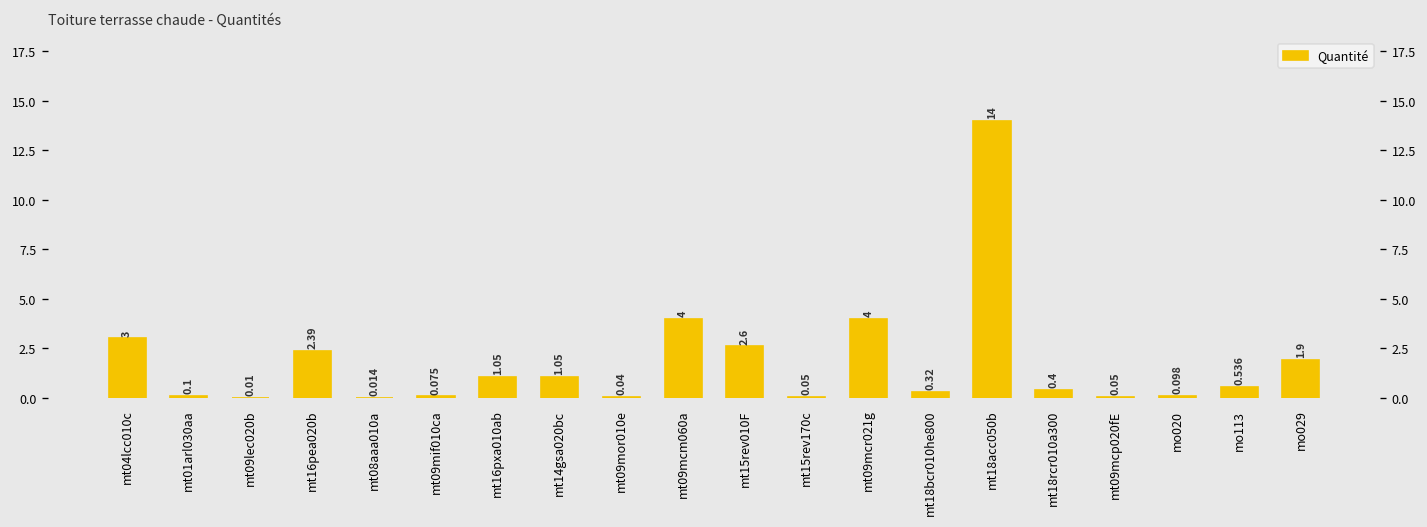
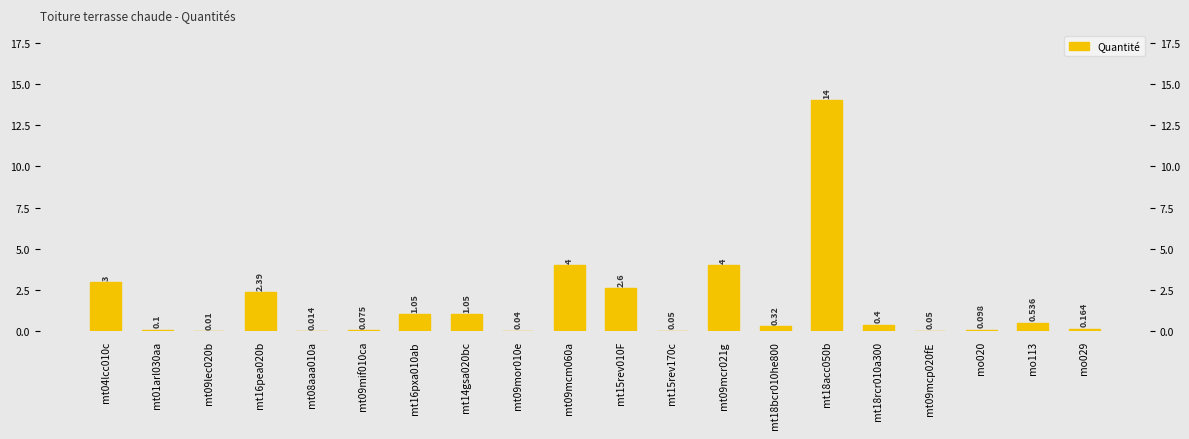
mo029: 1.9 -> 0.164
